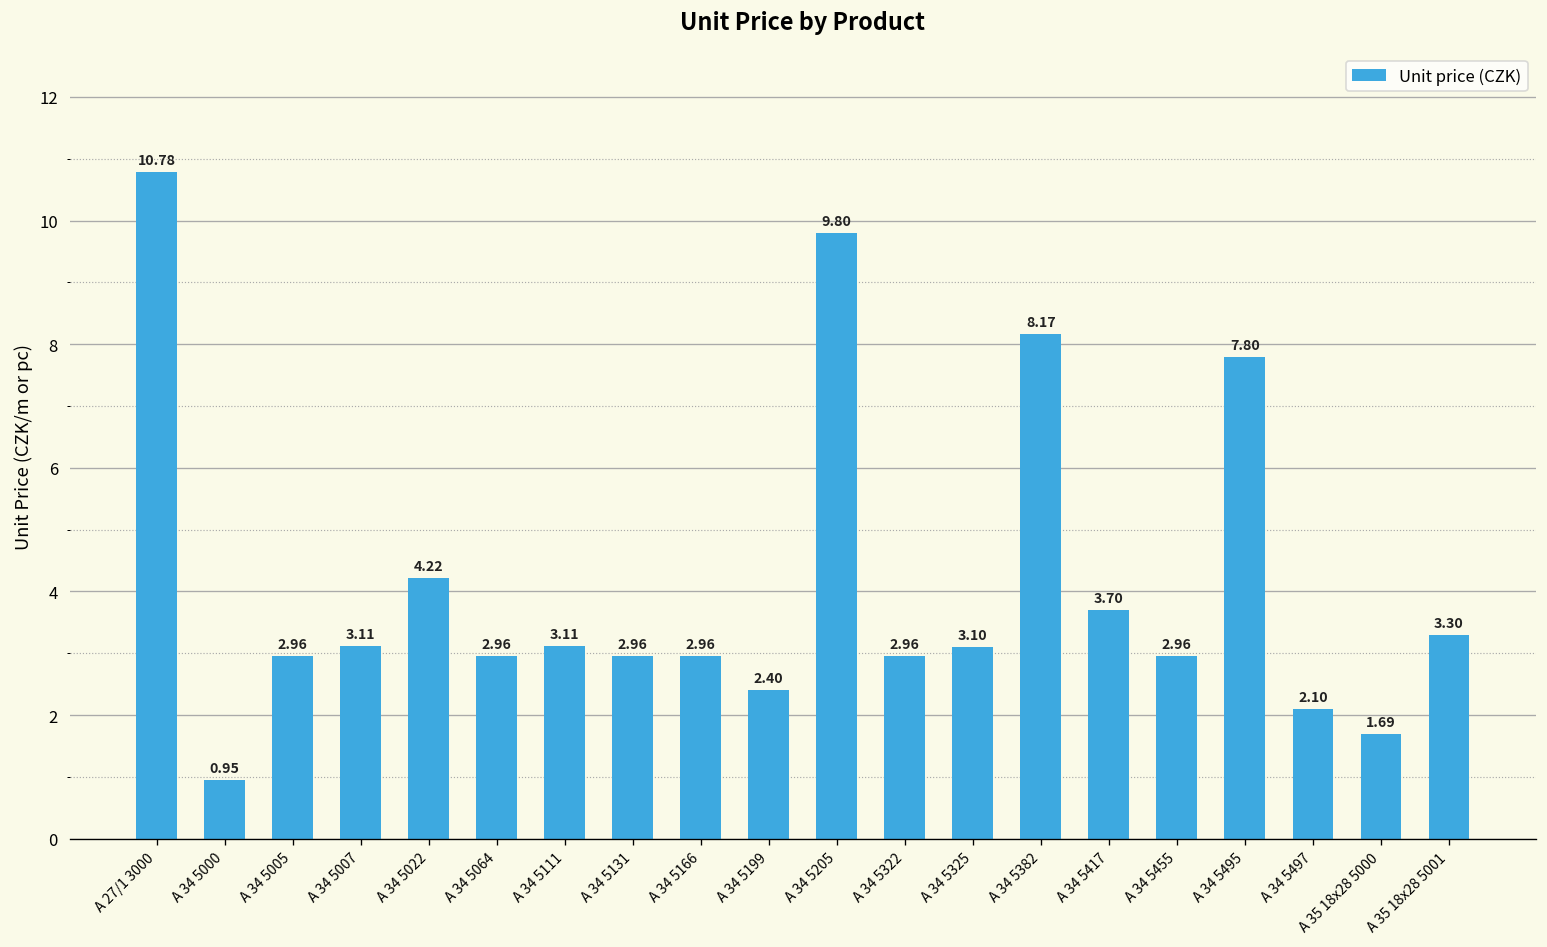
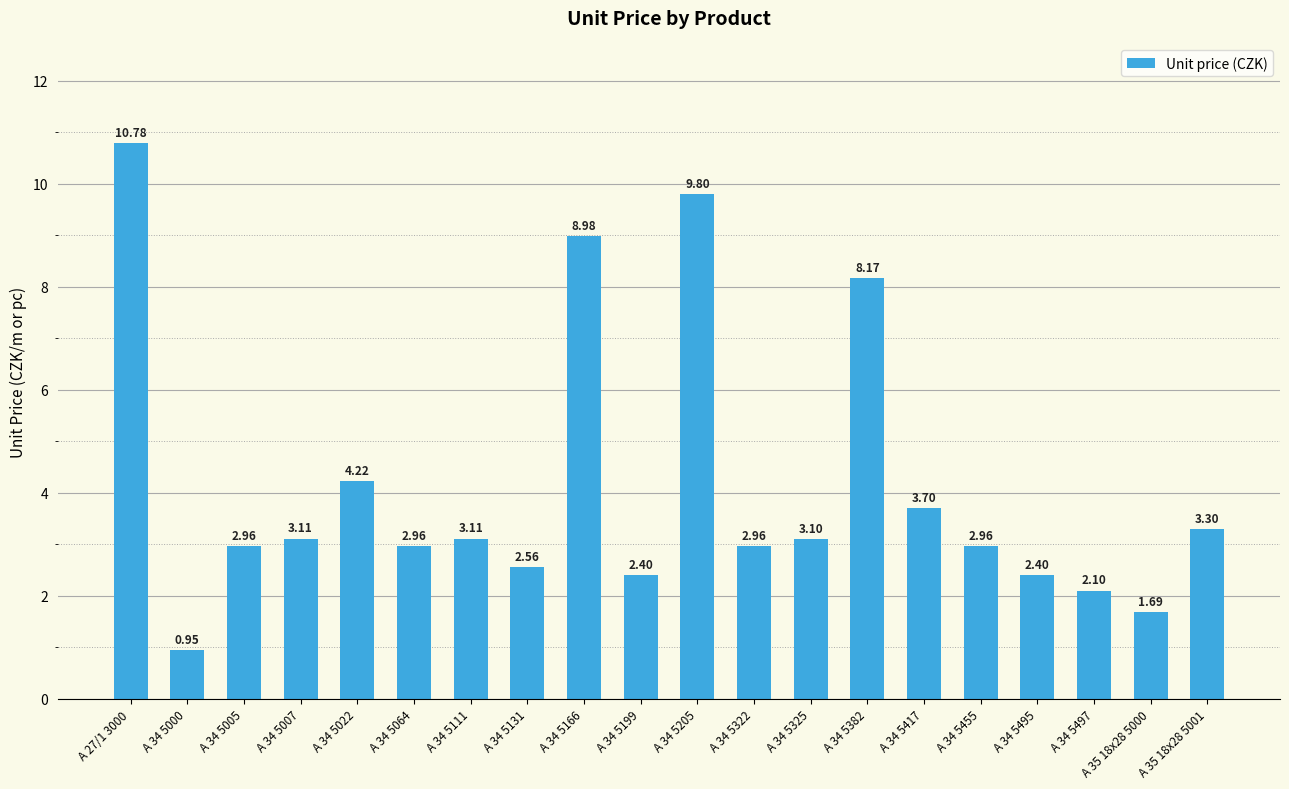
A 34 5131: 2.96 -> 2.56
A 34 5166: 2.96 -> 8.98
A 34 5495: 7.80 -> 2.40
